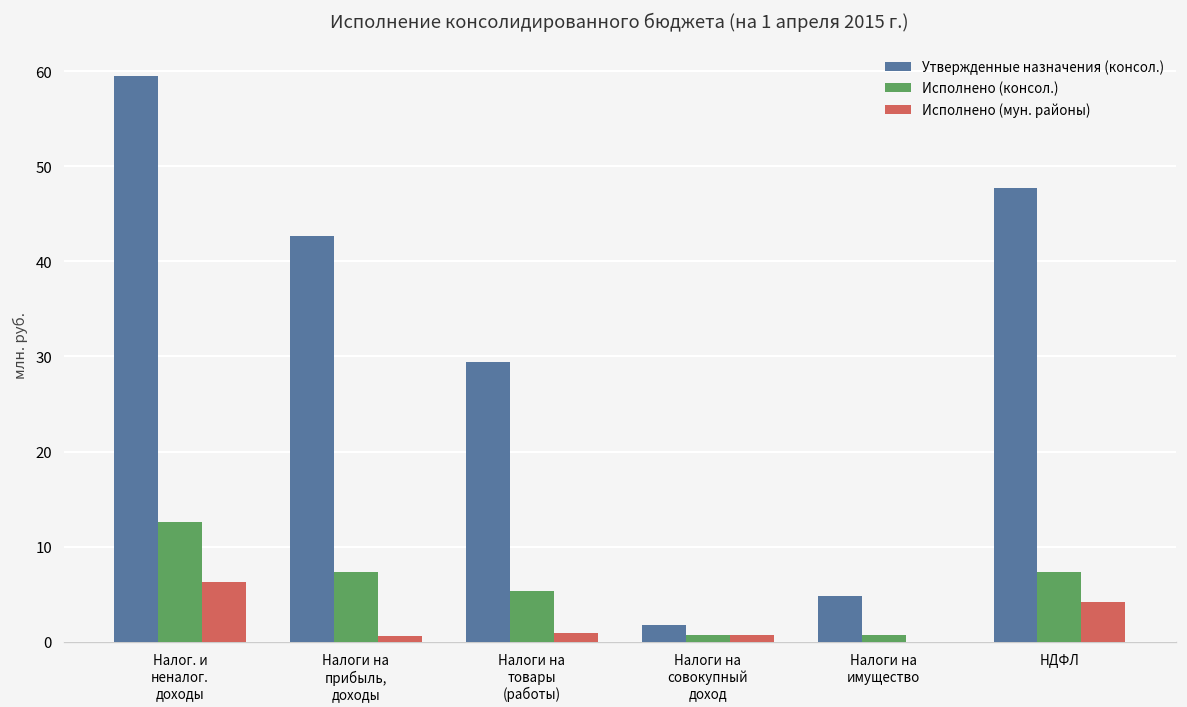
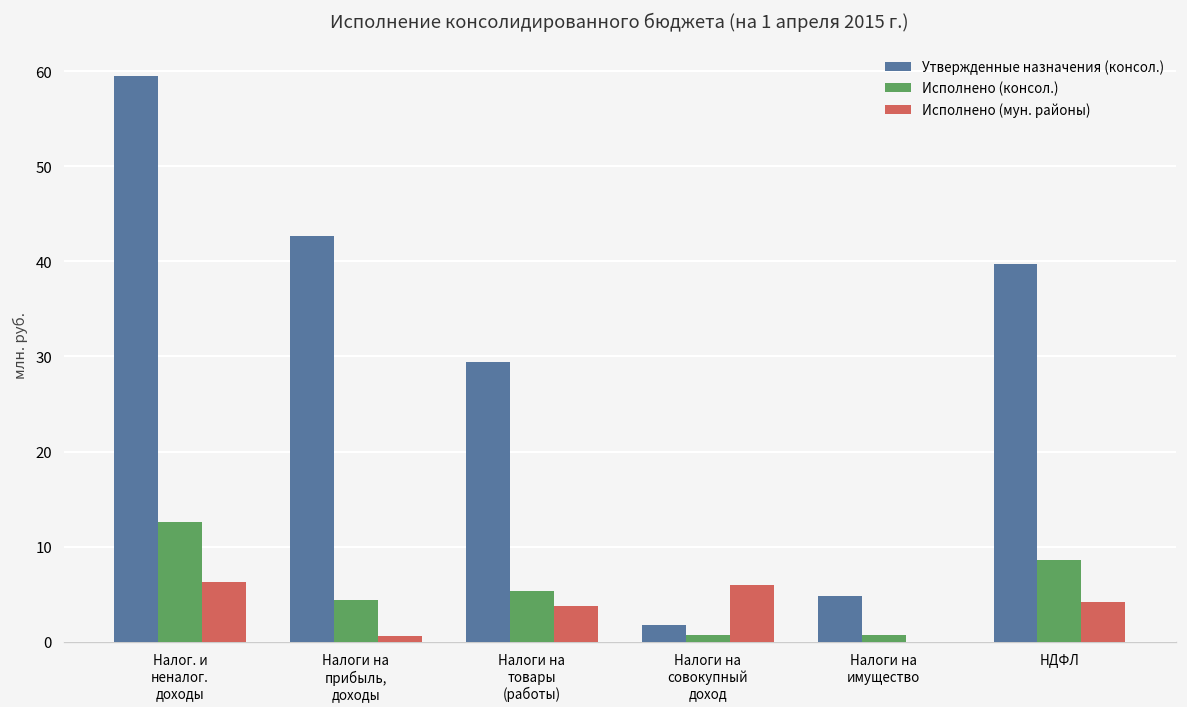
Исполнено (консол.), Налоги на прибыль, доходы: 7 -> 4
Исполнено (мун. районы), Налоги на товары (работы): 1 -> 4
Исполнено (мун. районы), Налоги на совокупный доход: 1 -> 6
Утвержденные назначения (консол.), НДФЛ: 48 -> 40
Исполнено (консол.), НДФЛ: 7 -> 9
